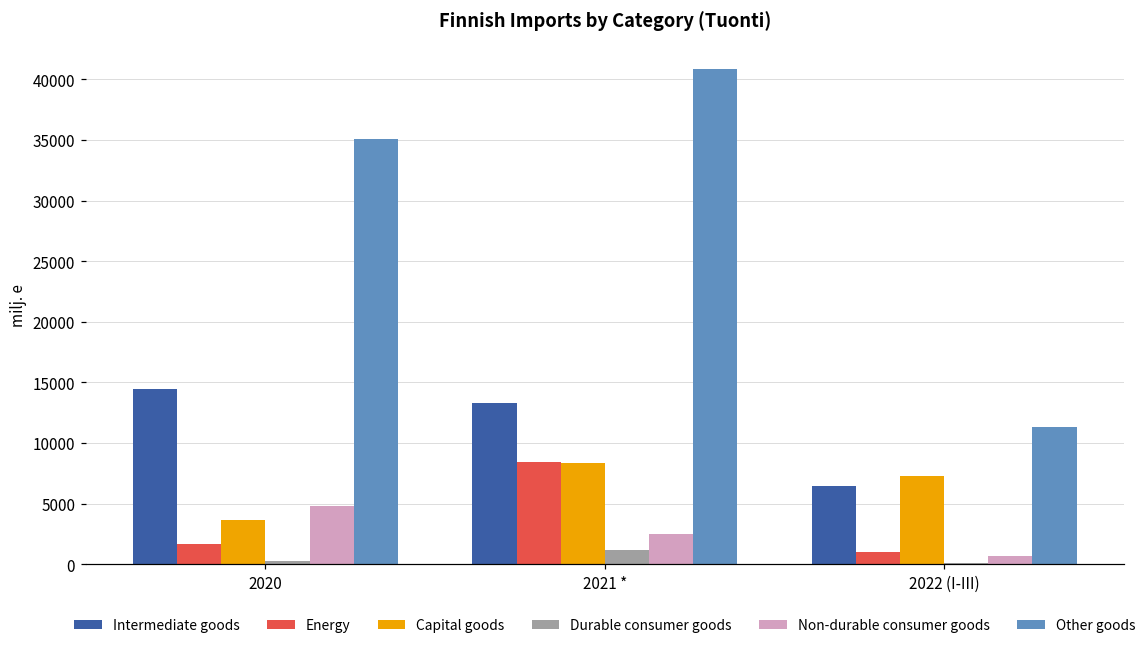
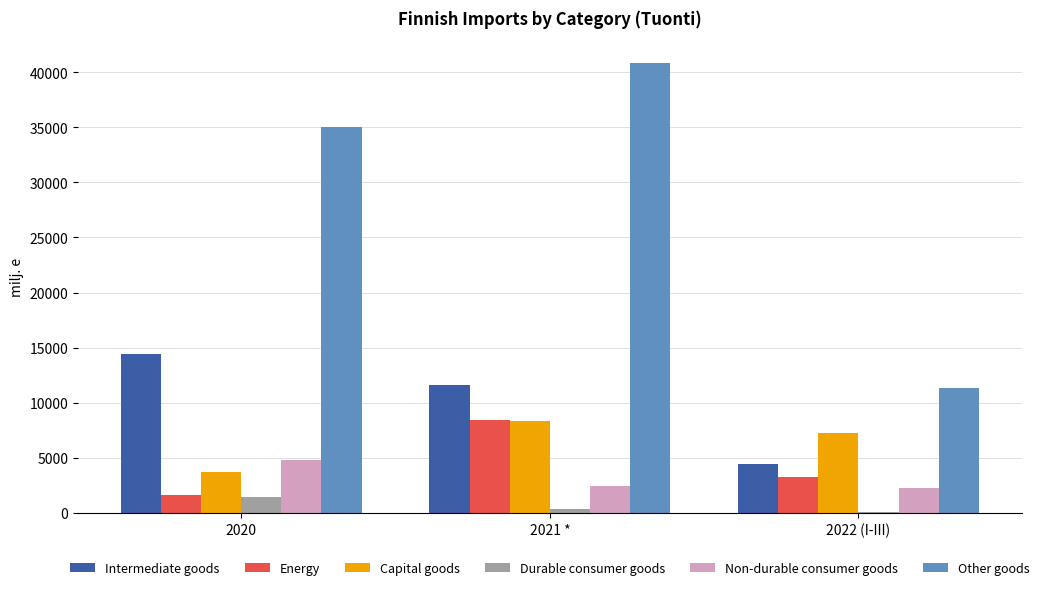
Durable consumer goods, 2020: 300 -> 1500
Intermediate goods, 2021 *: 13300 -> 11600
Durable consumer goods, 2021 *: 1200 -> 300
Intermediate goods, 2022 (I-III): 6500 -> 4400
Energy, 2022 (I-III): 1000 -> 3300
Non-durable consumer goods, 2022 (I-III): 700 -> 2300
